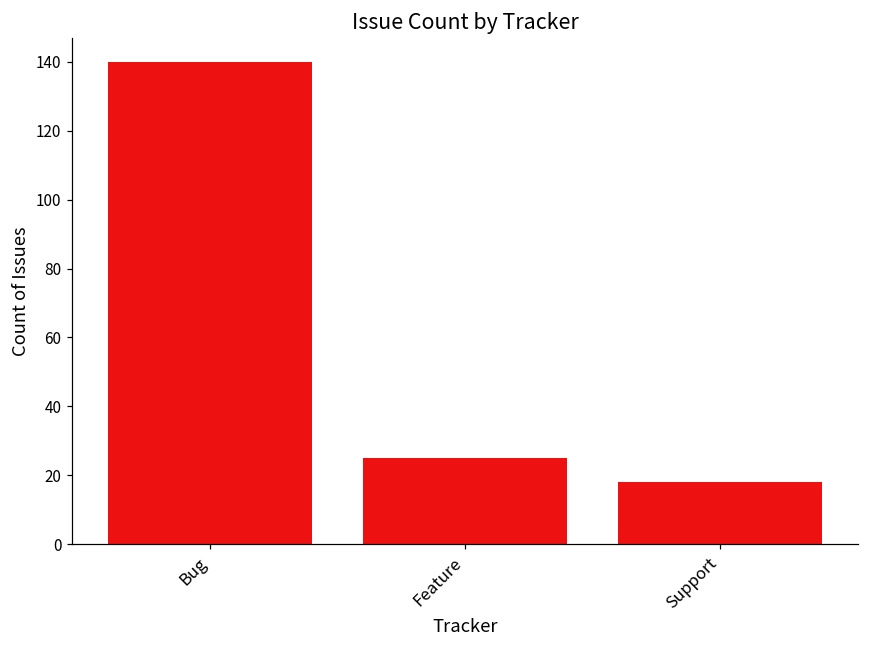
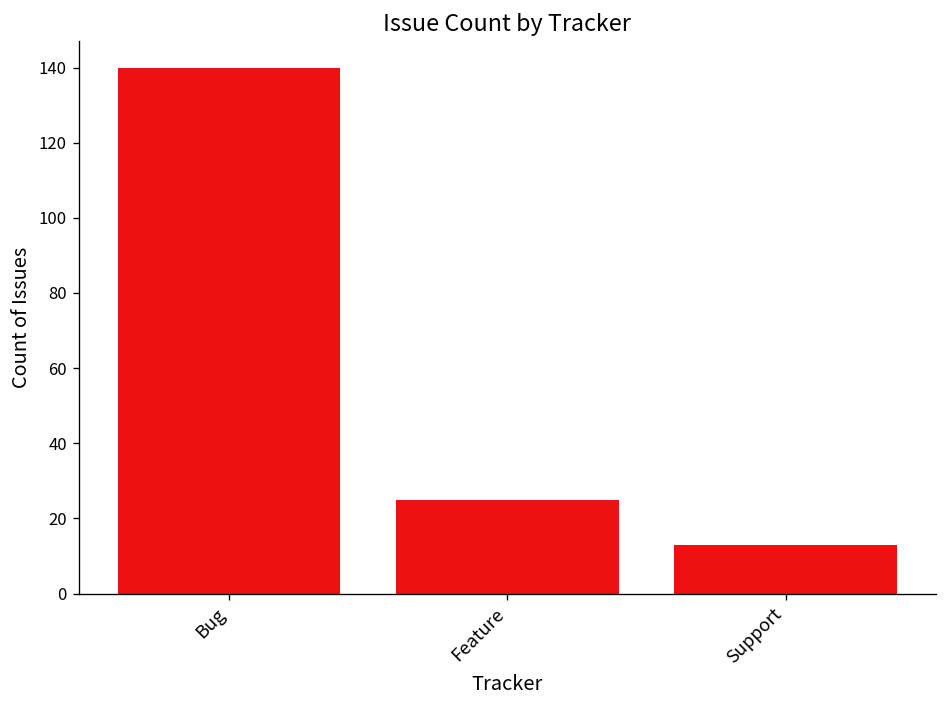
Support: 18 -> 13
